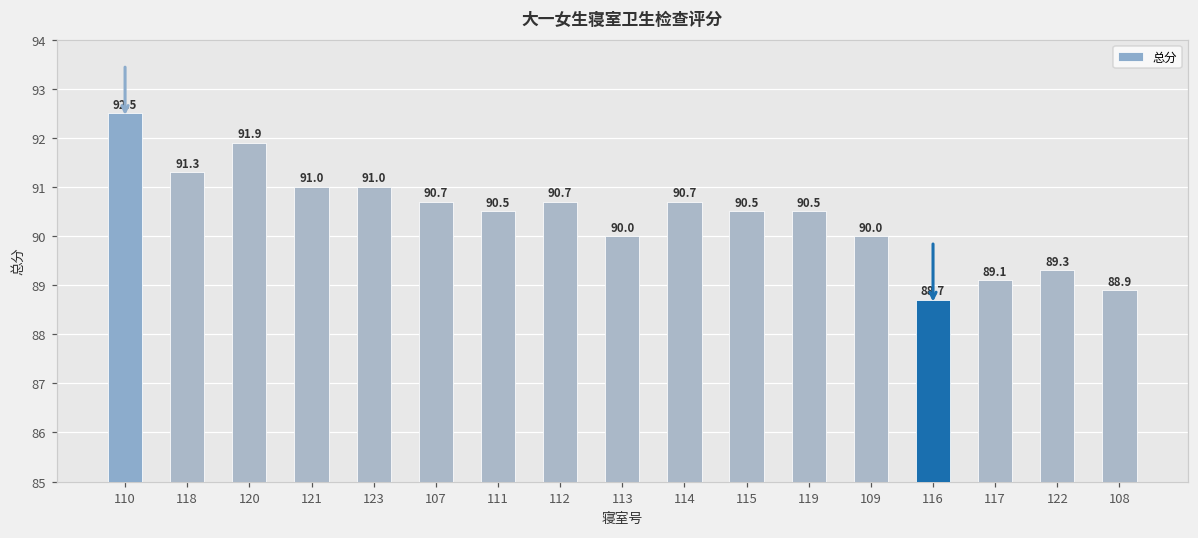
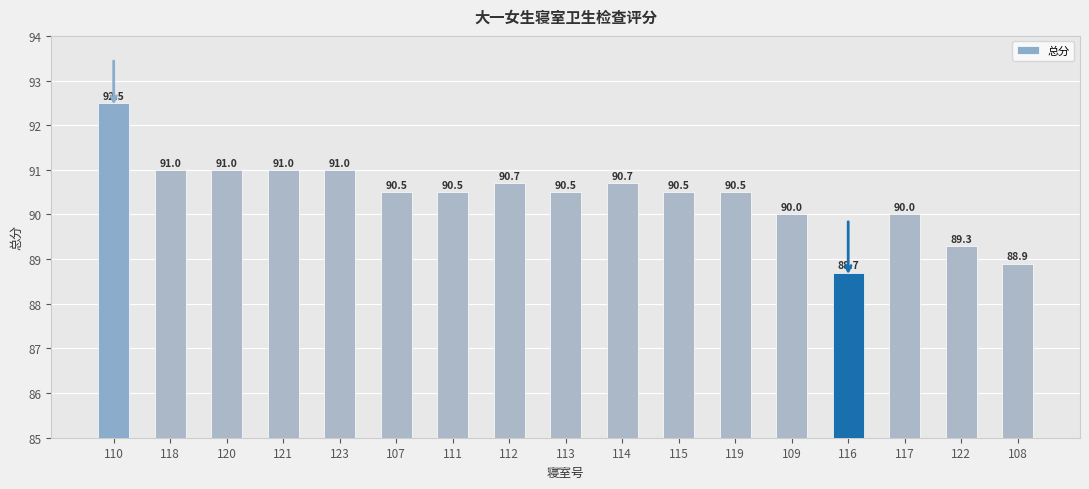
118: 91.3 -> 91.0
120: 91.9 -> 91.0
107: 90.7 -> 90.5
113: 90.0 -> 90.5
117: 89.1 -> 90.0
